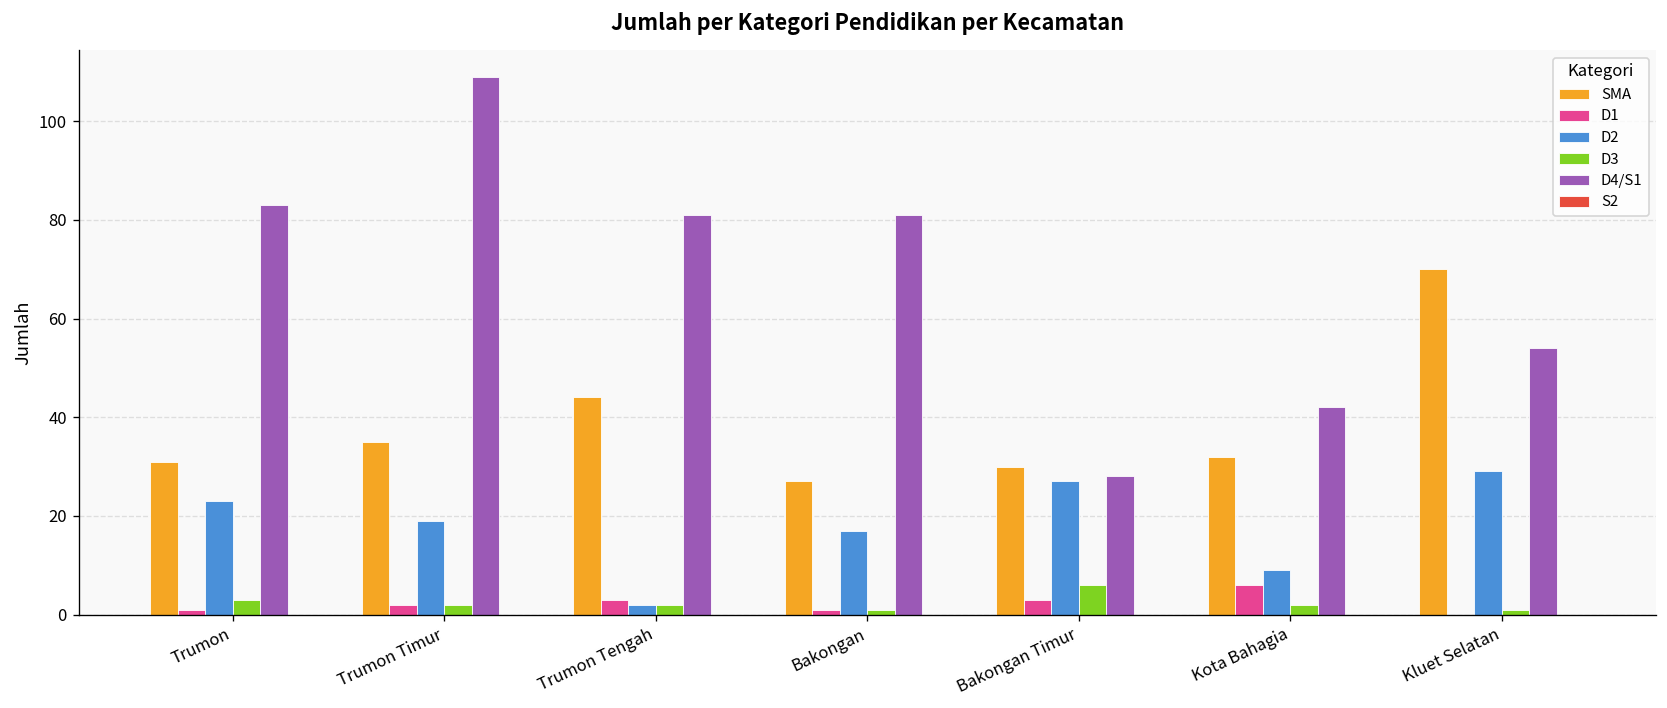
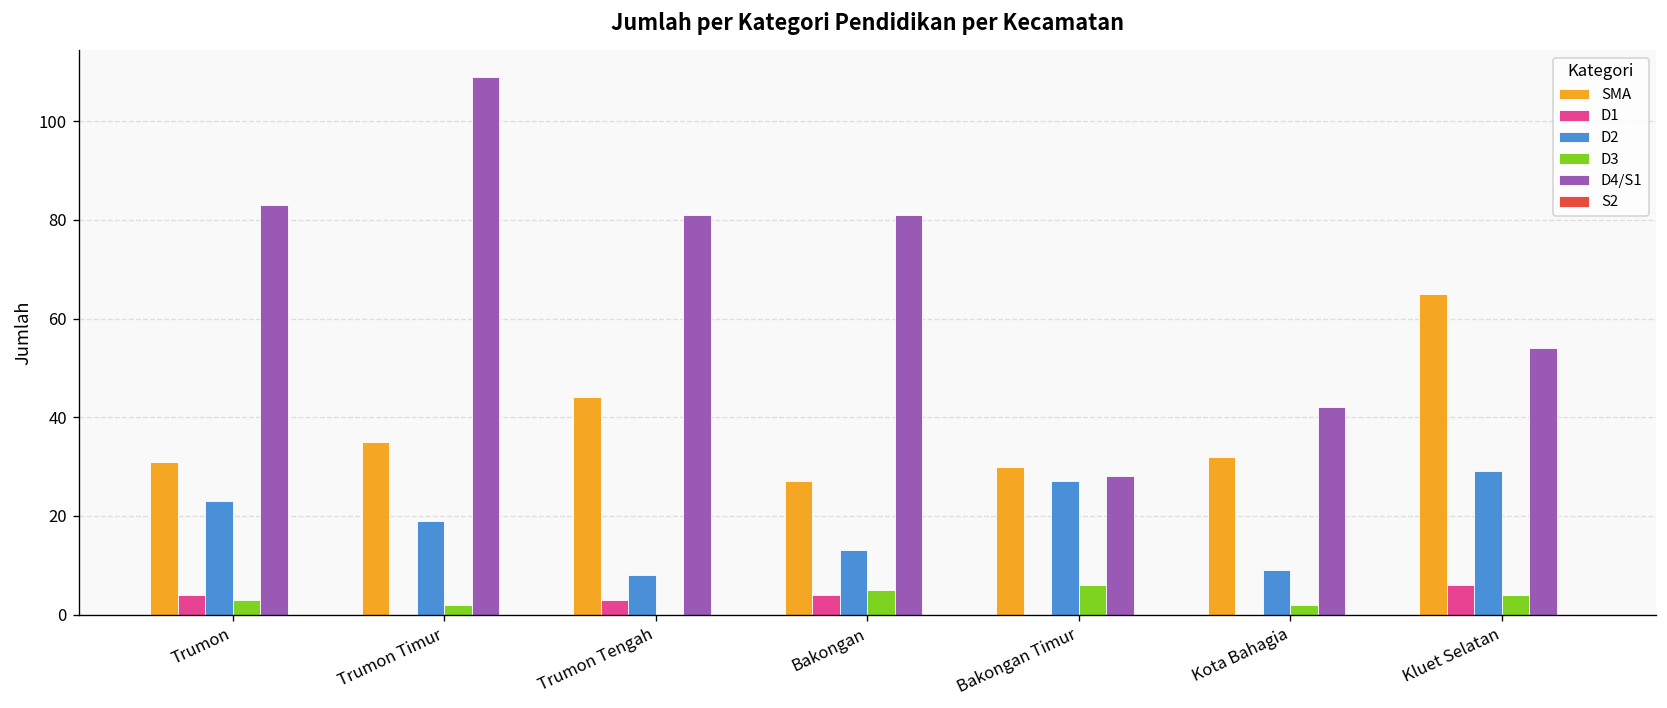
D1, Trumon: 1 -> 4
D1, Trumon Timur: 2 -> 0
D2, Trumon Tengah: 2 -> 8
D3, Trumon Tengah: 2 -> 0
D1, Bakongan: 1 -> 4
D2, Bakongan: 17 -> 13
D3, Bakongan: 1 -> 5
D1, Bakongan Timur: 3 -> 0
D1, Kota Bahagia: 6 -> 0
SMA, Kluet Selatan: 70 -> 65
D1, Kluet Selatan: 0 -> 6
D3, Kluet Selatan: 1 -> 4
